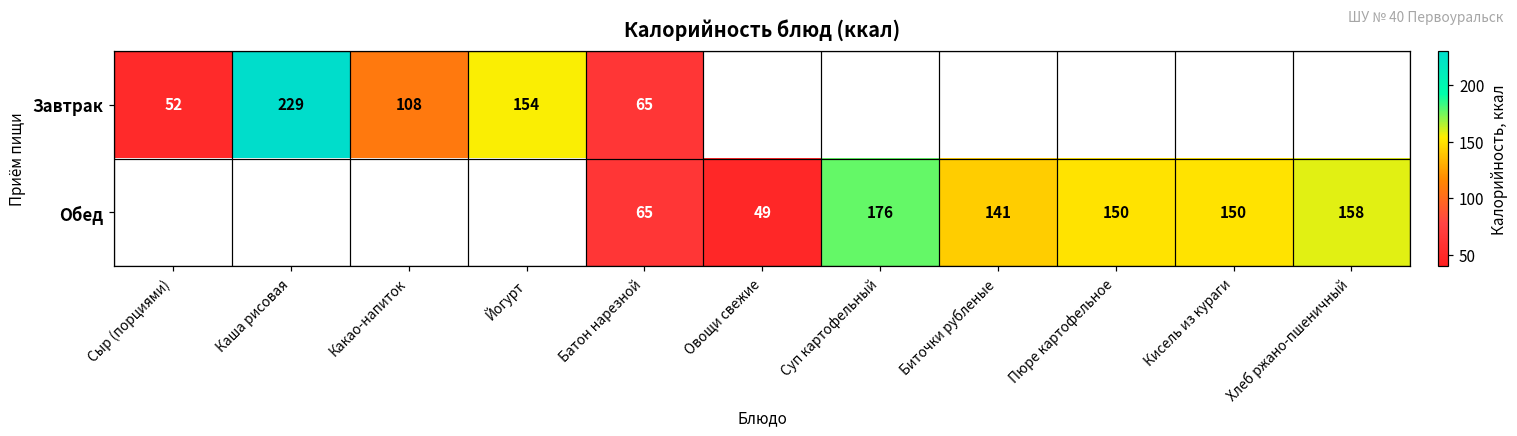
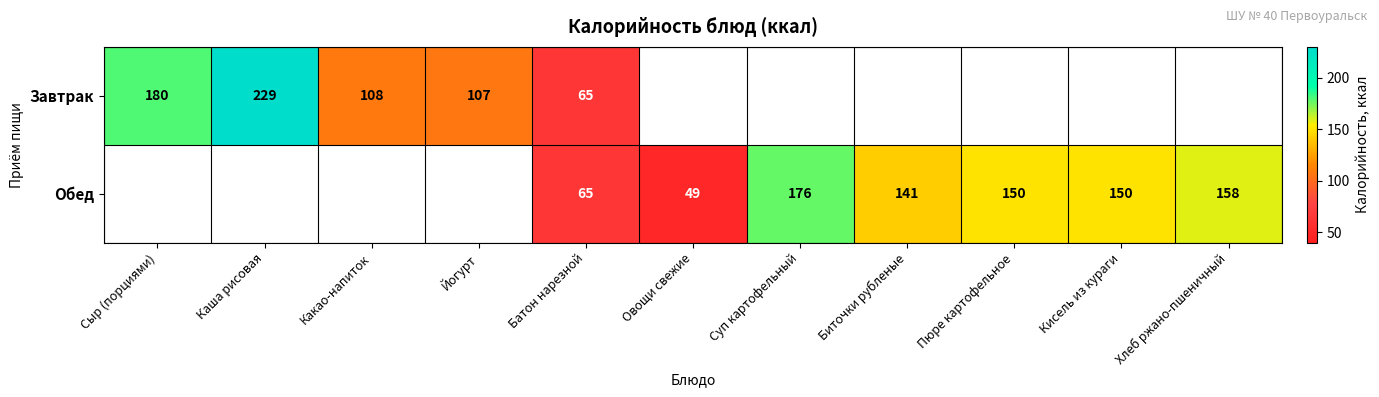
Завтрак, Сыр (порциями): 52 -> 180
Завтрак, Йогурт: 154 -> 107
